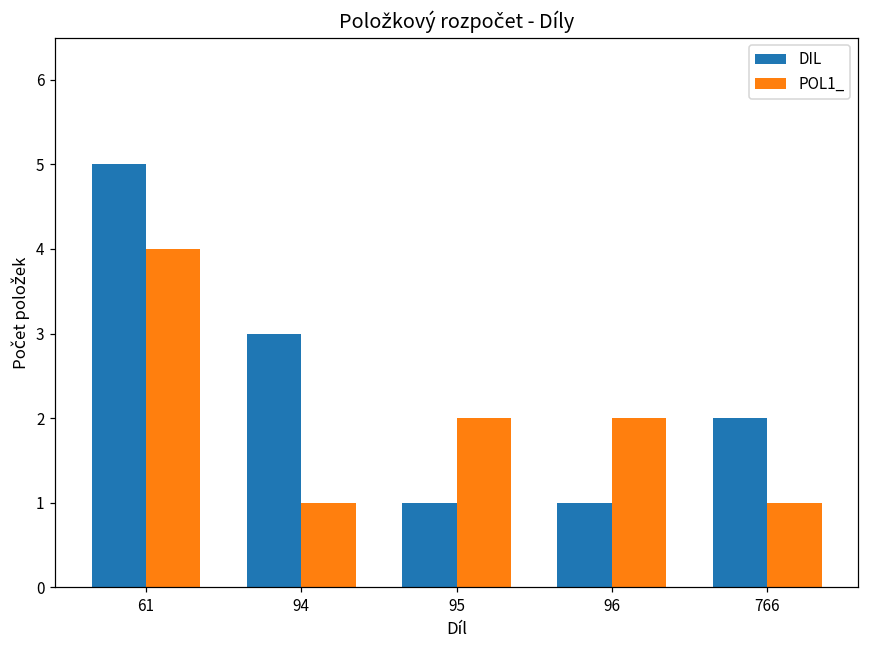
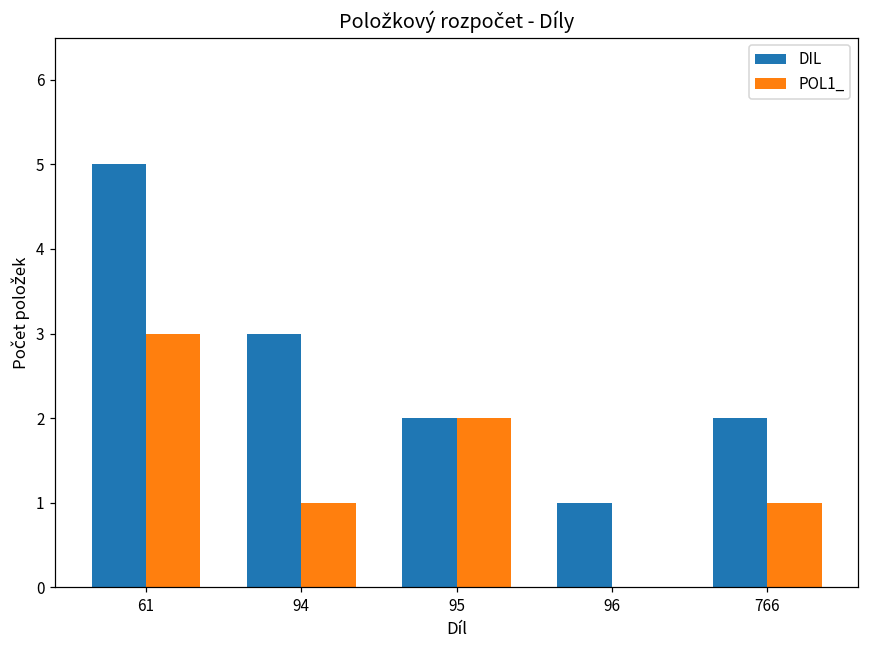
POL1_, 61: 4 -> 3
DIL, 95: 1 -> 2
POL1_, 96: 2 -> 0
